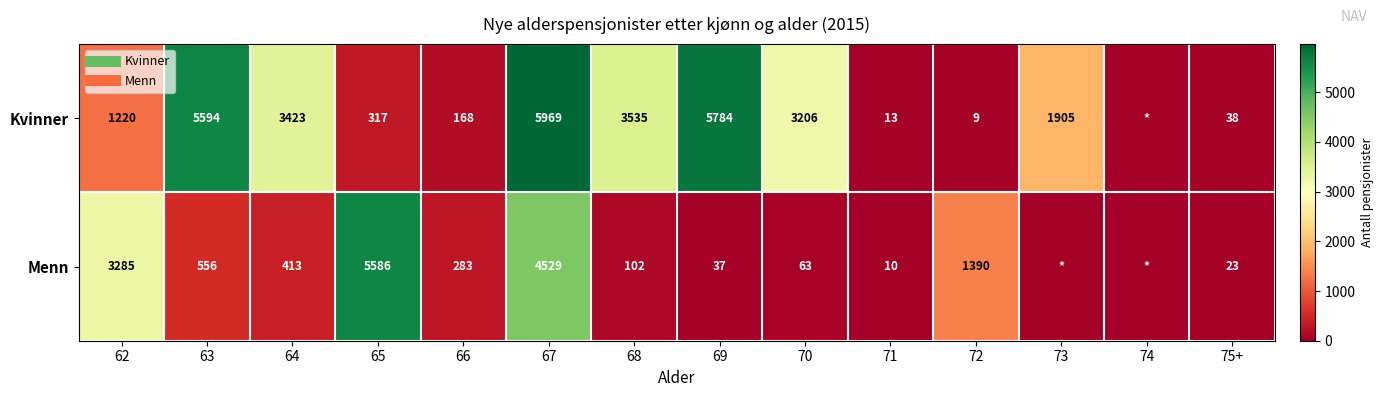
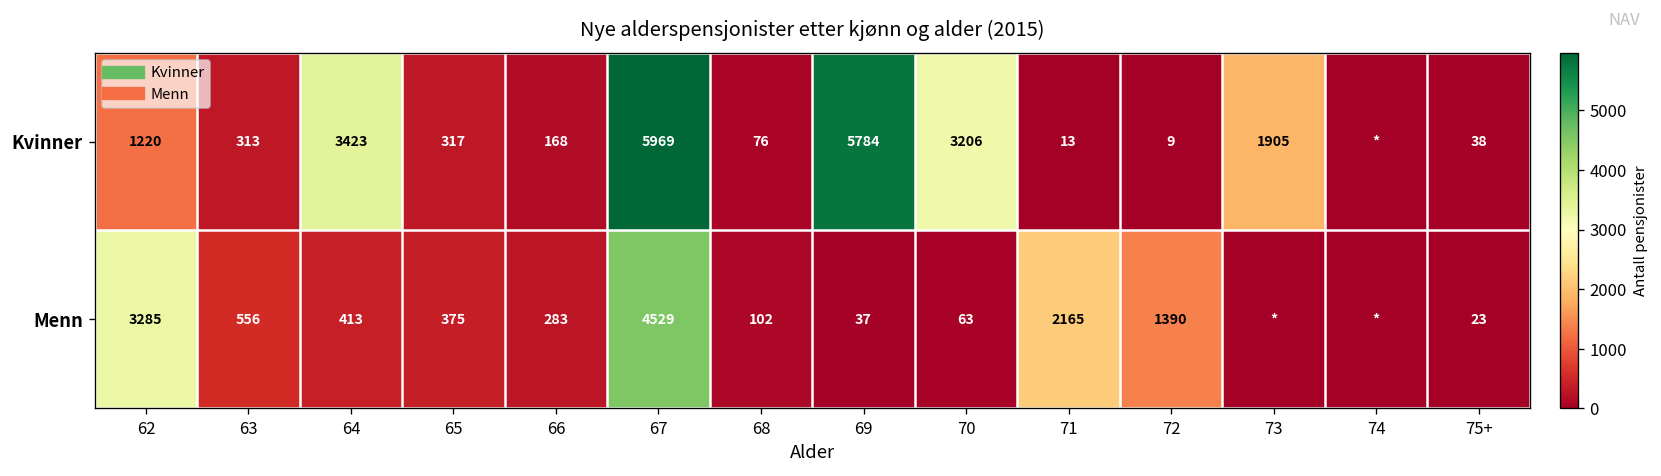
Kvinner, 63: 5594 -> 313
Kvinner, 68: 3535 -> 76
Menn, 65: 5586 -> 375
Menn, 71: 10 -> 2165
